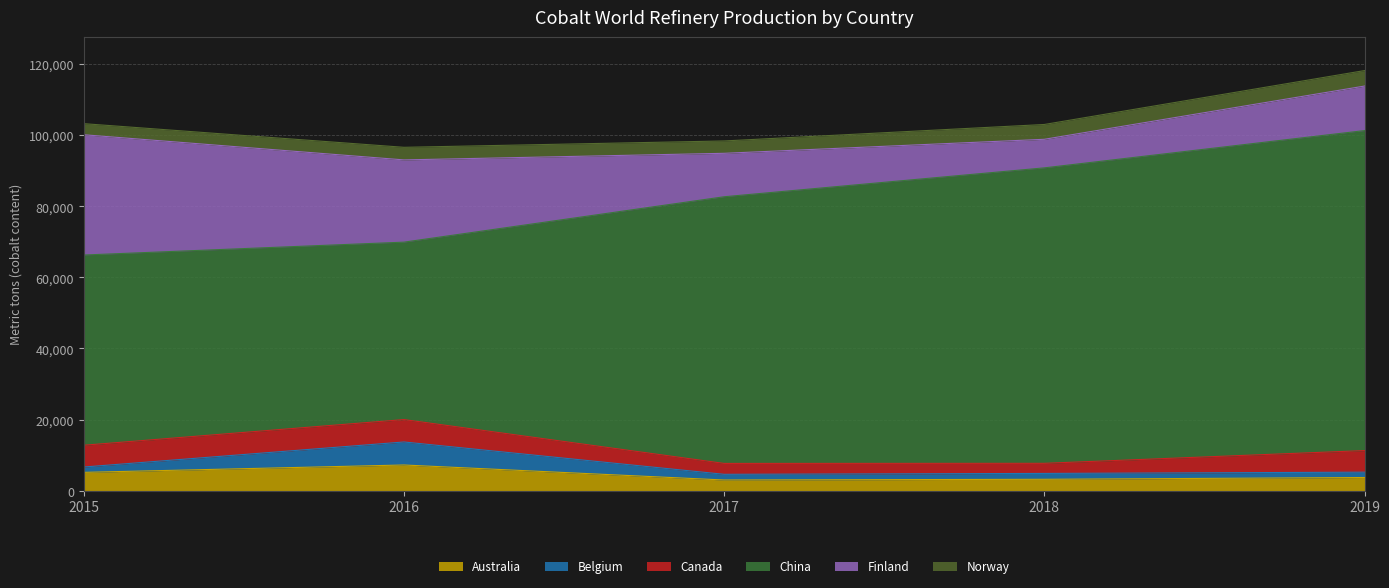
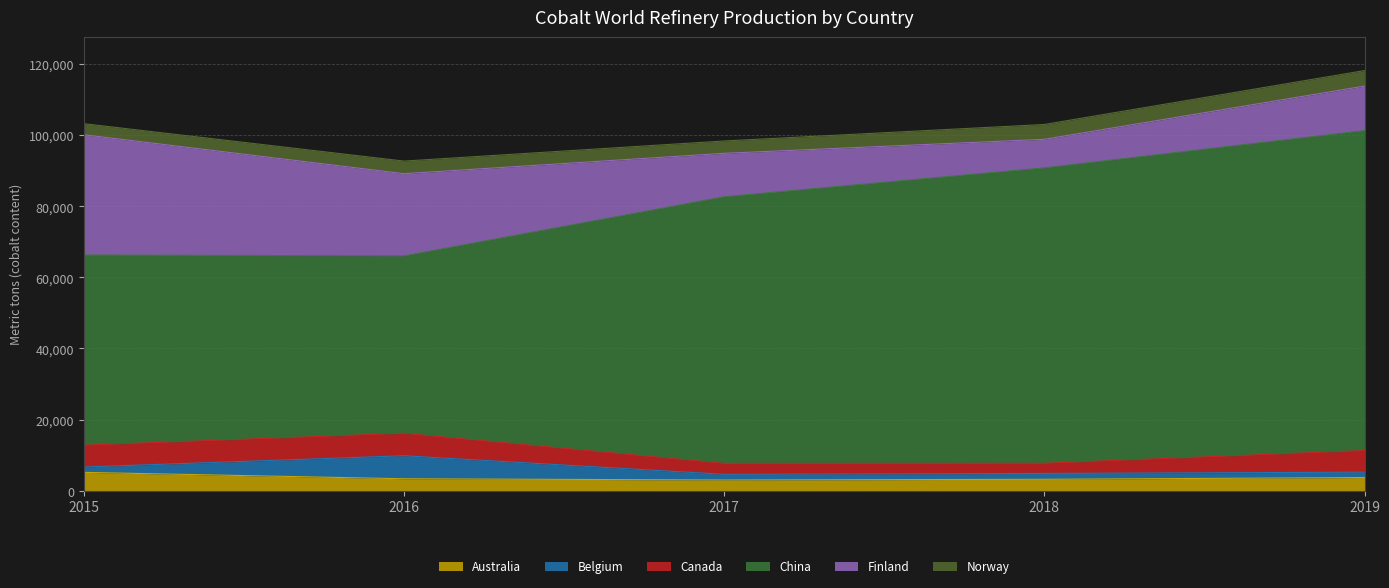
Australia, 2016: 7,000 -> 3,000
